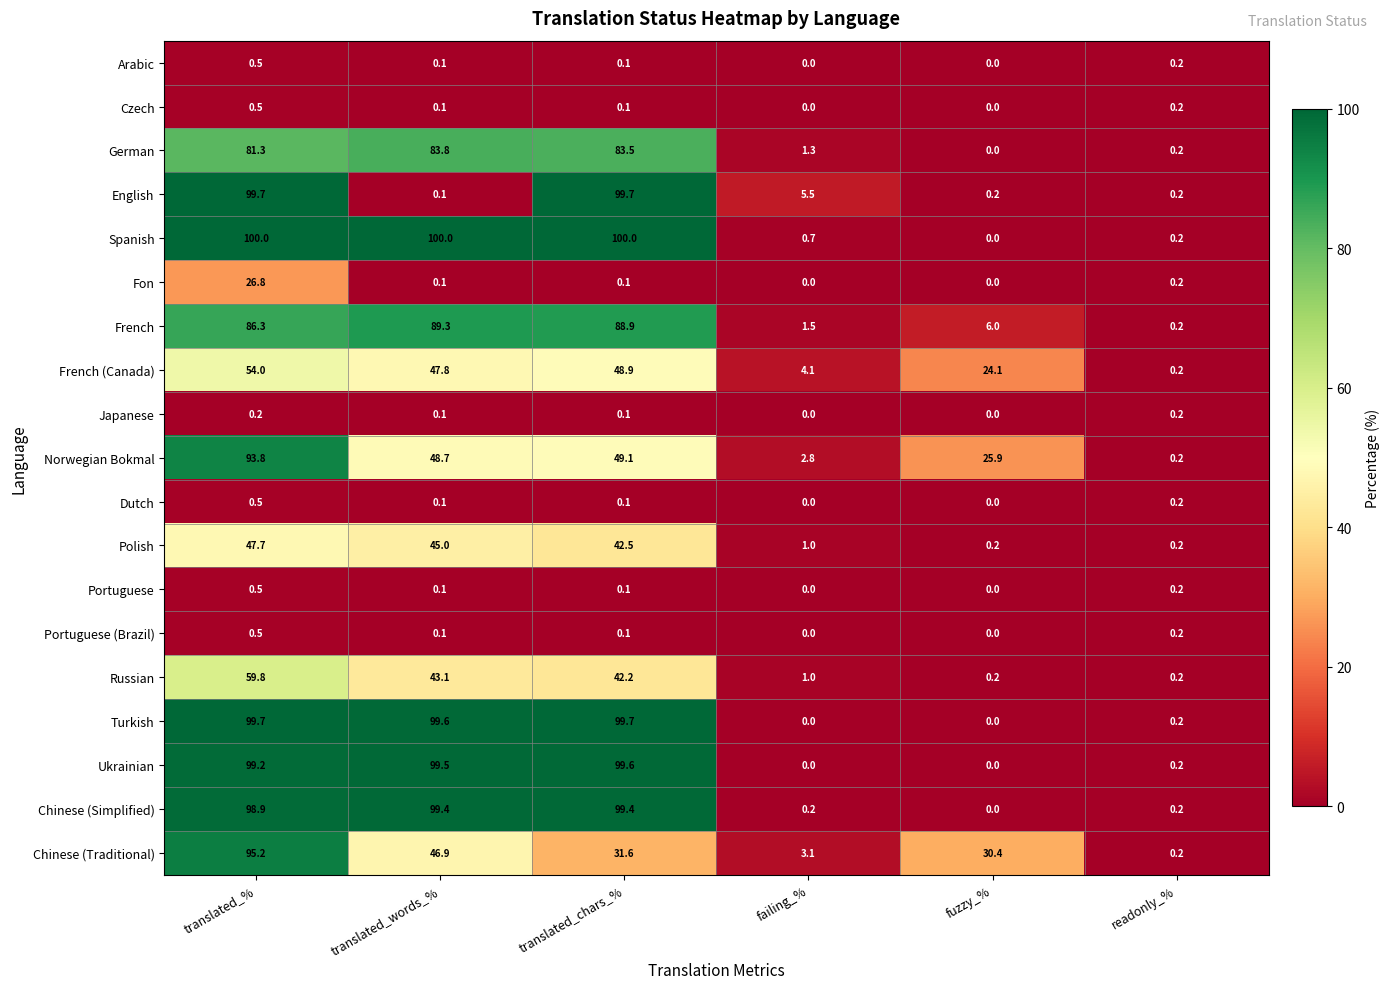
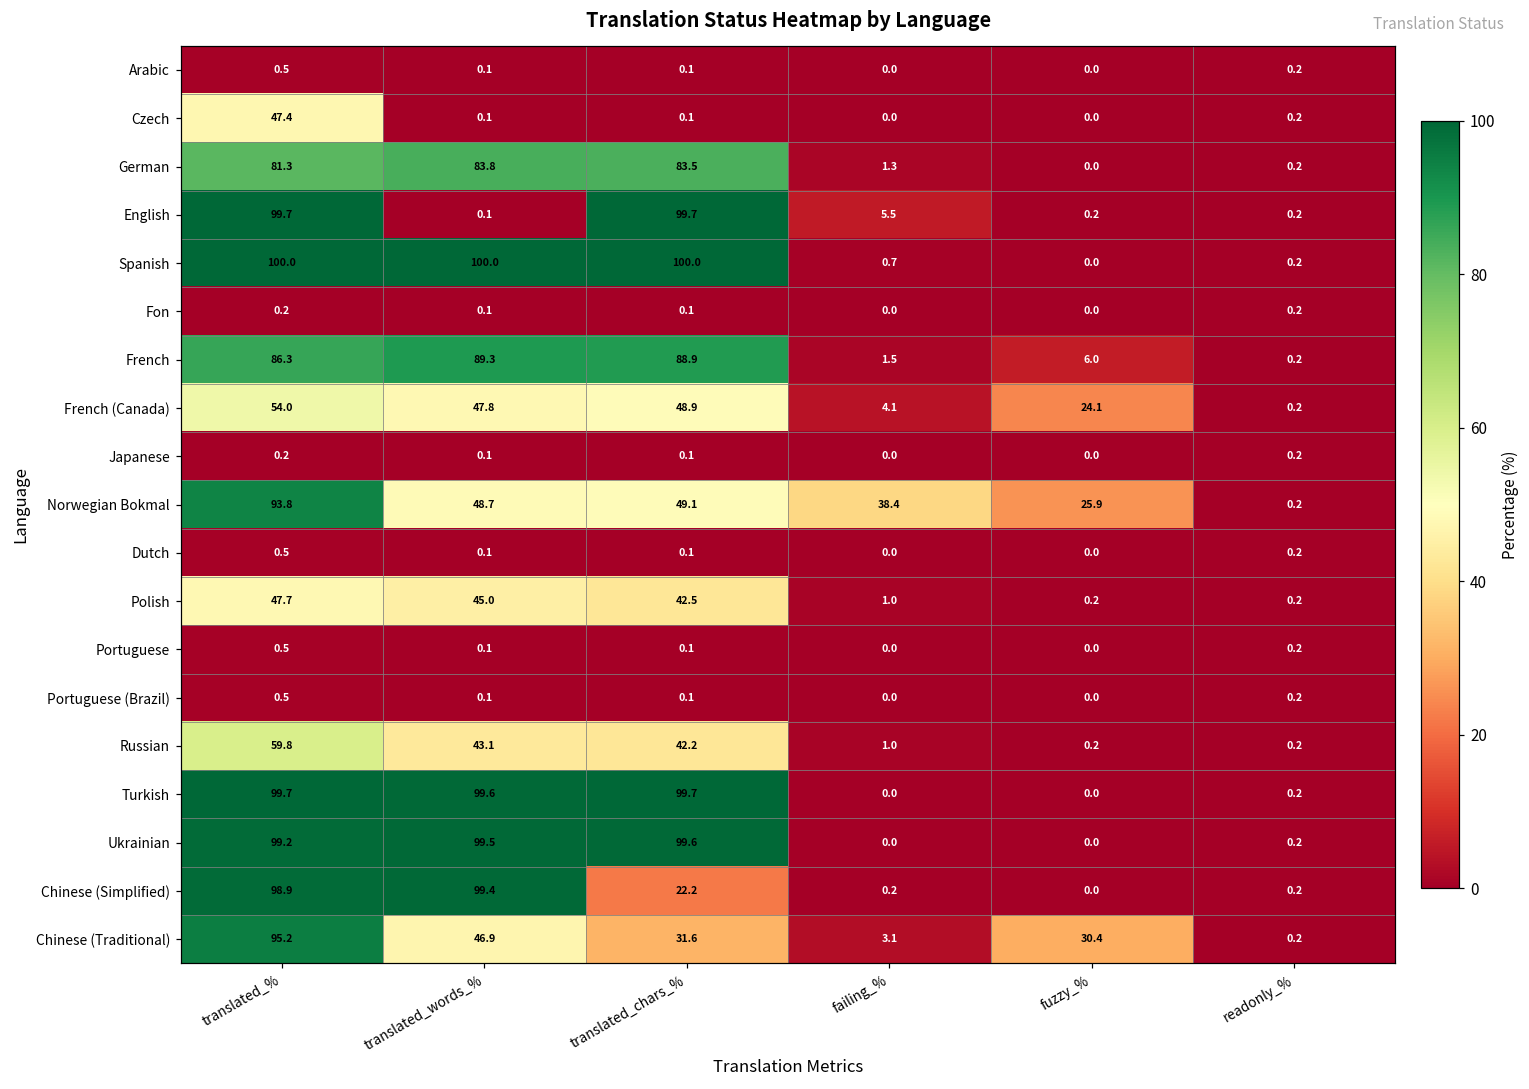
Czech, translated_%: 0.5 -> 47.4
Fon, translated_%: 26.8 -> 0.2
Norwegian Bokmal, failing_%: 2.8 -> 38.4
Chinese (Simplified), translated_chars_%: 99.4 -> 22.2
